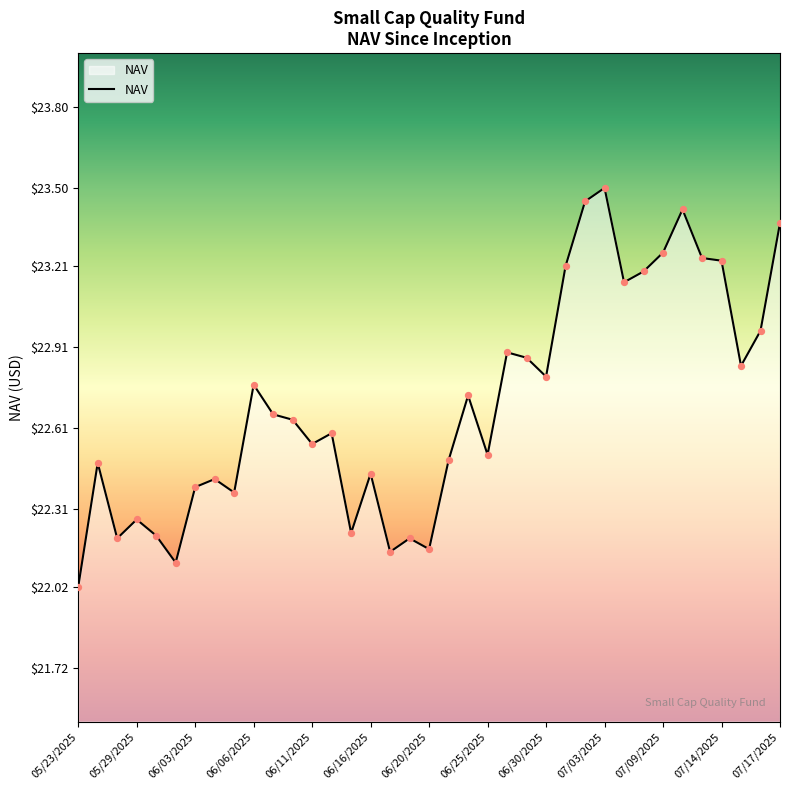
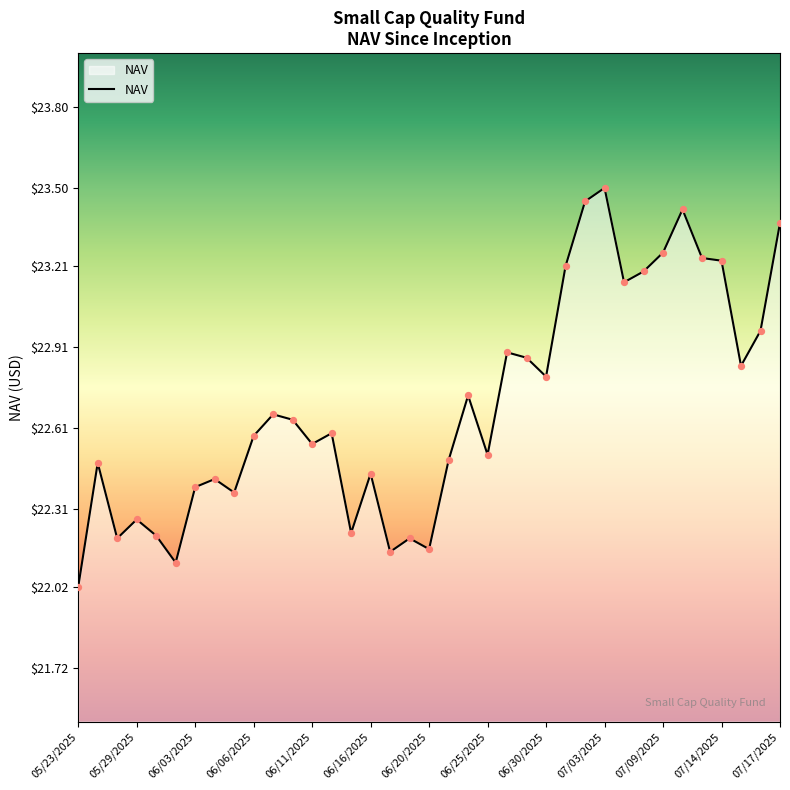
06/06/2025: $22.77 -> $22.58
